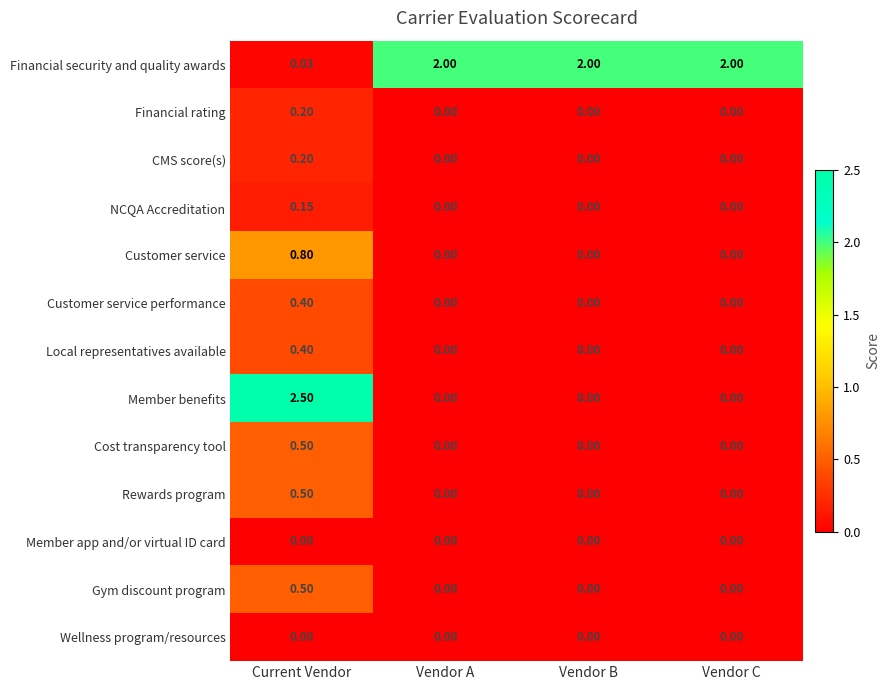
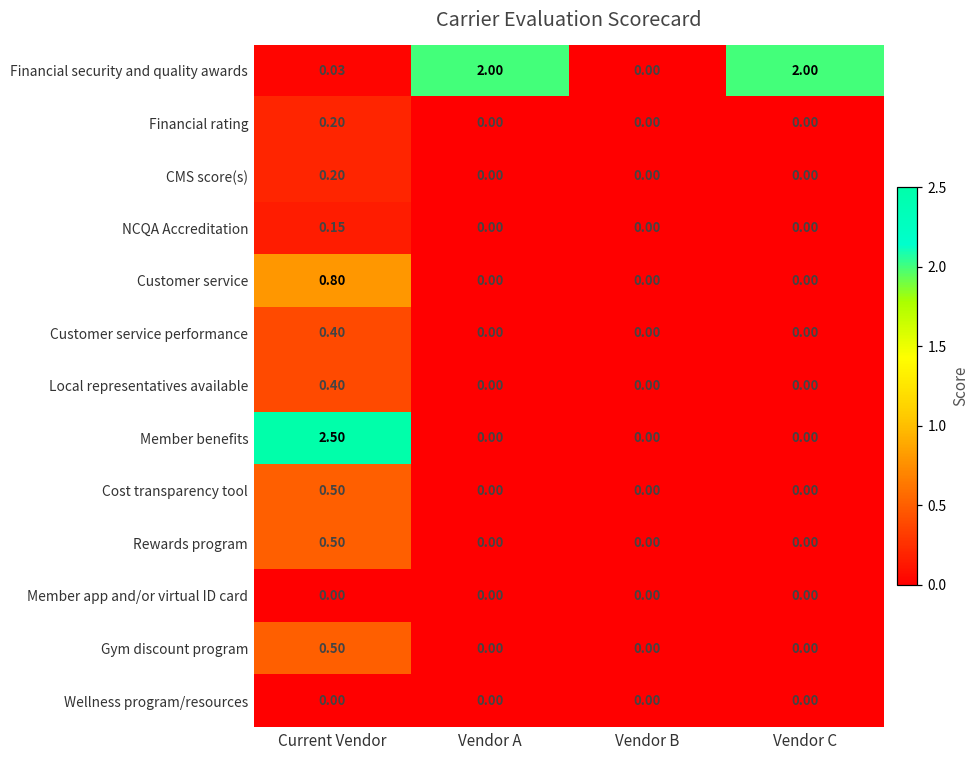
Financial security and quality awards, Vendor B: 2.00 -> 0.00
